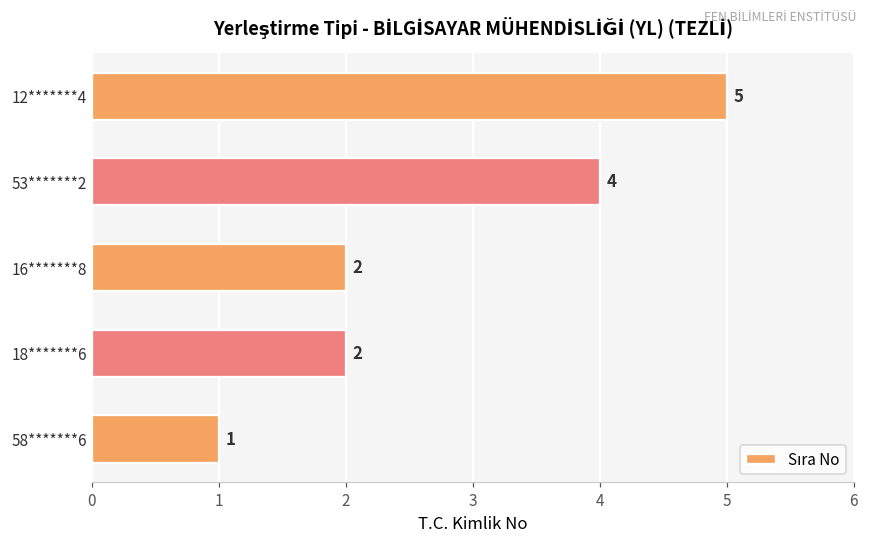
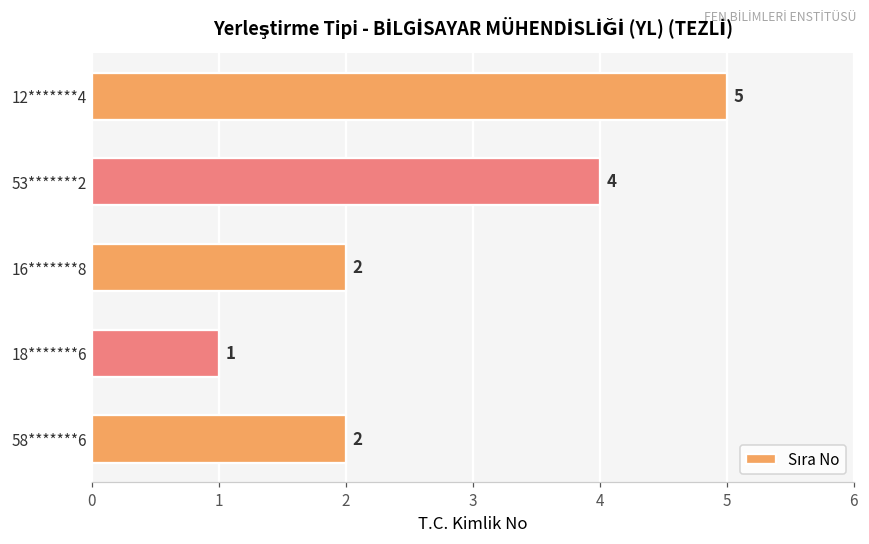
18*******6: 2 -> 1
58*******6: 1 -> 2
